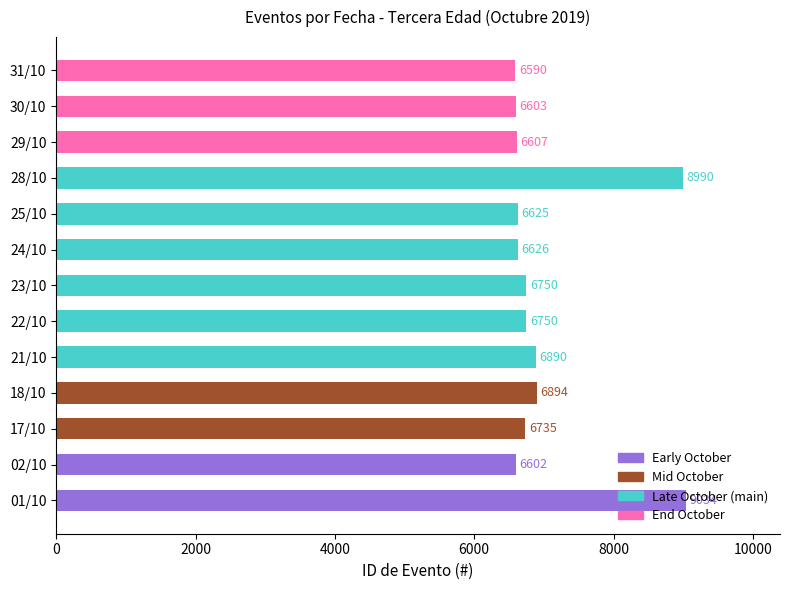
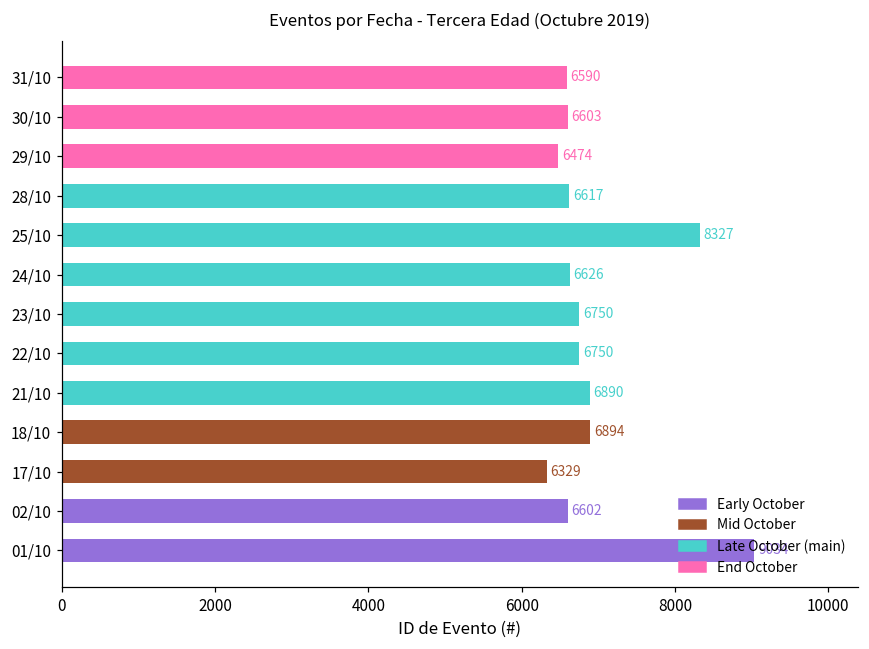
29/10: 6607 -> 6474
28/10: 8990 -> 6617
25/10: 6625 -> 8327
17/10: 6735 -> 6329
